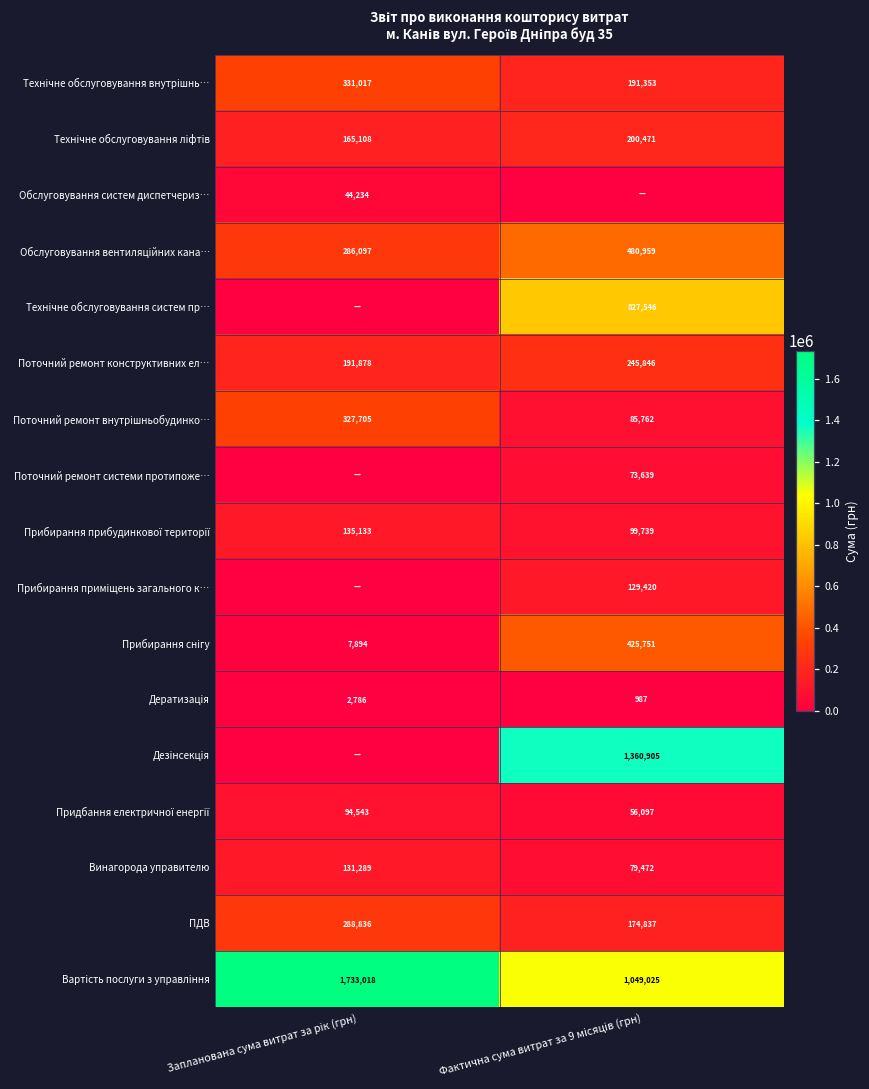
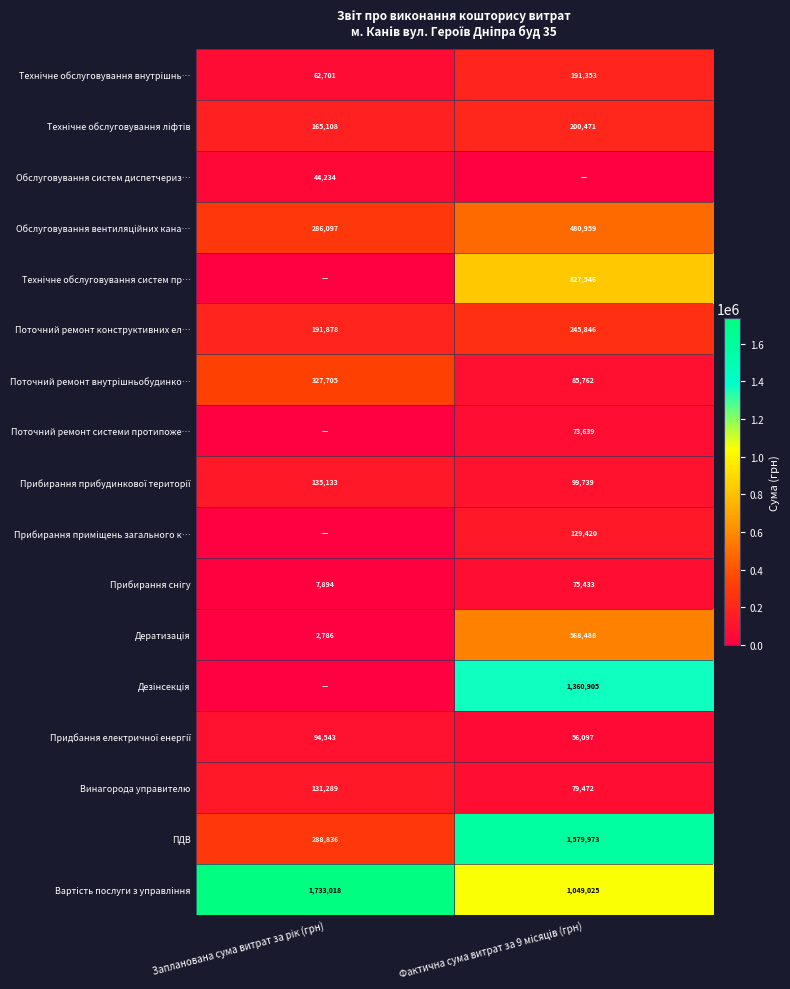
Технічне обслуговування внутрішнь…, Запланована сума витрат за рік (грн): 331,017 -> 62,701
Прибирання снігу, Фактична сума витрат за 9 місяців (грн): 425,751 -> 75,433
Дератизація, Фактична сума витрат за 9 місяців (грн): 987 -> 568,488
ПДВ, Фактична сума витрат за 9 місяців (грн): 174,837 -> 1,579,973
